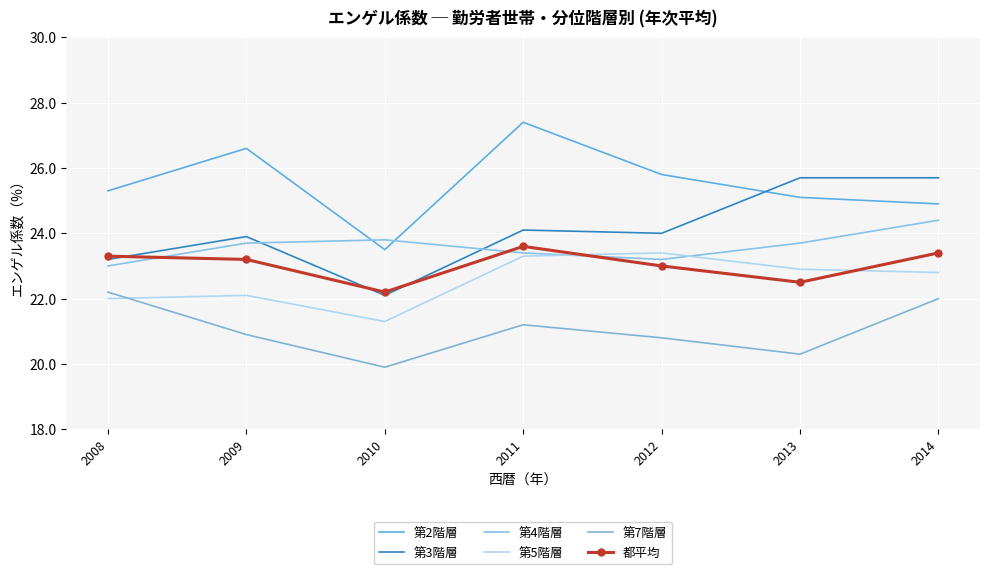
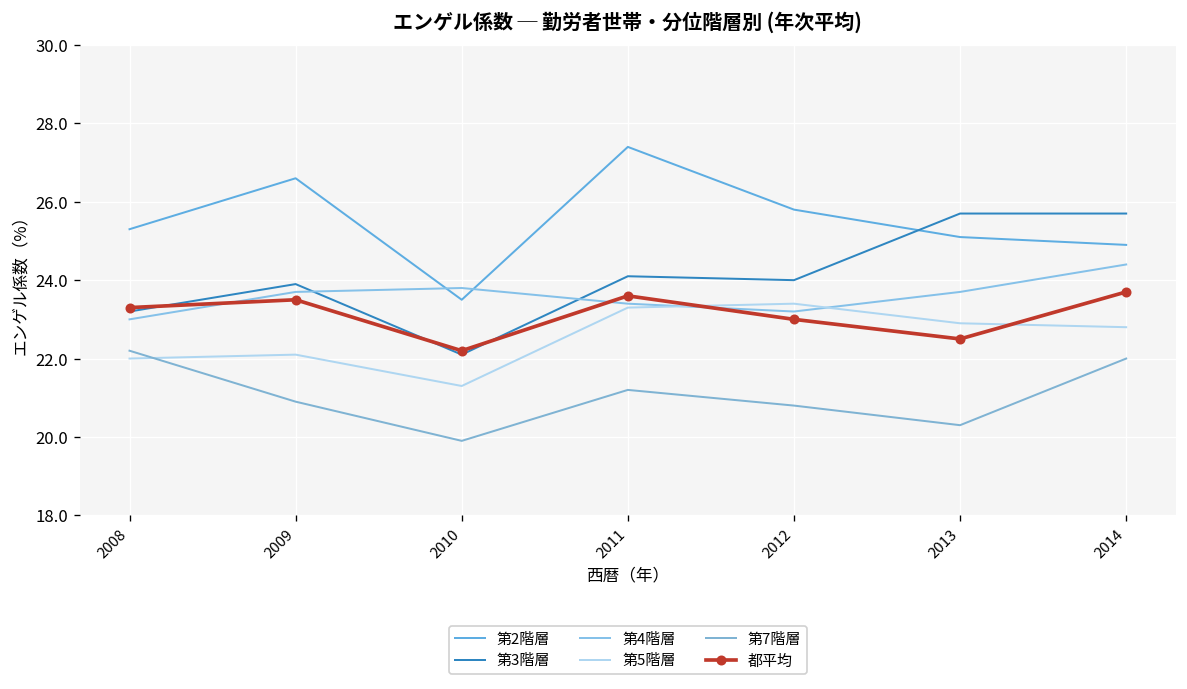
都平均, 2009: 23.2 -> 23.5
都平均, 2014: 23.4 -> 23.7
